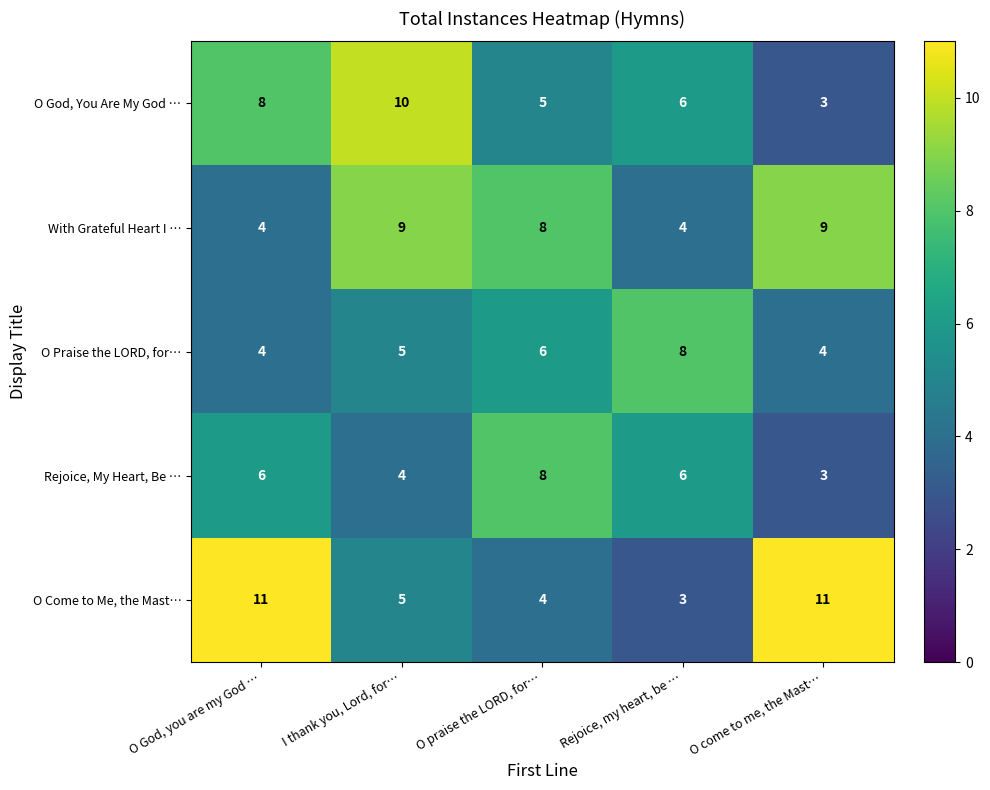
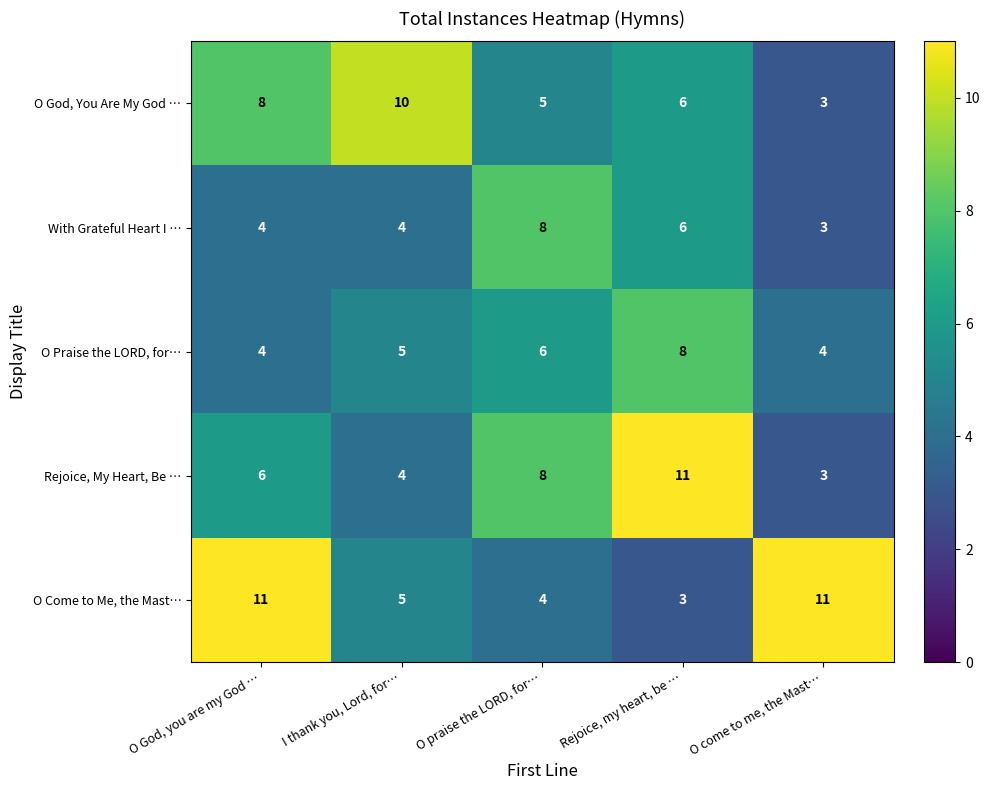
With Grateful Heart I …, I thank you, Lord, for…: 9 -> 4
With Grateful Heart I …, Rejoice, my heart, be …: 4 -> 6
With Grateful Heart I …, O come to me, the Mast…: 9 -> 3
Rejoice, My Heart, Be …, Rejoice, my heart, be …: 6 -> 11
